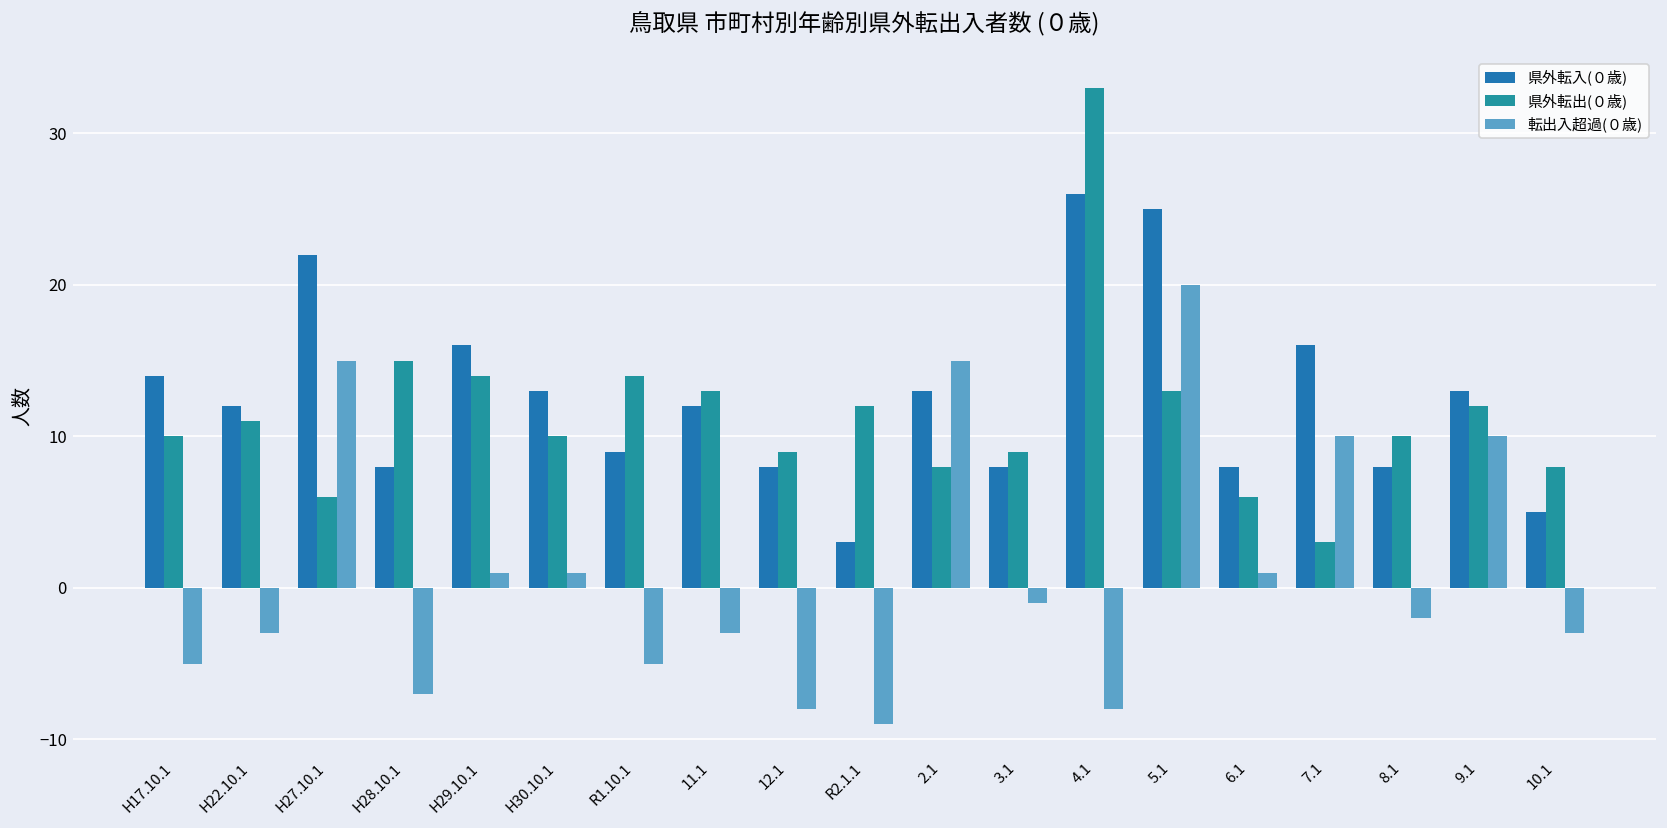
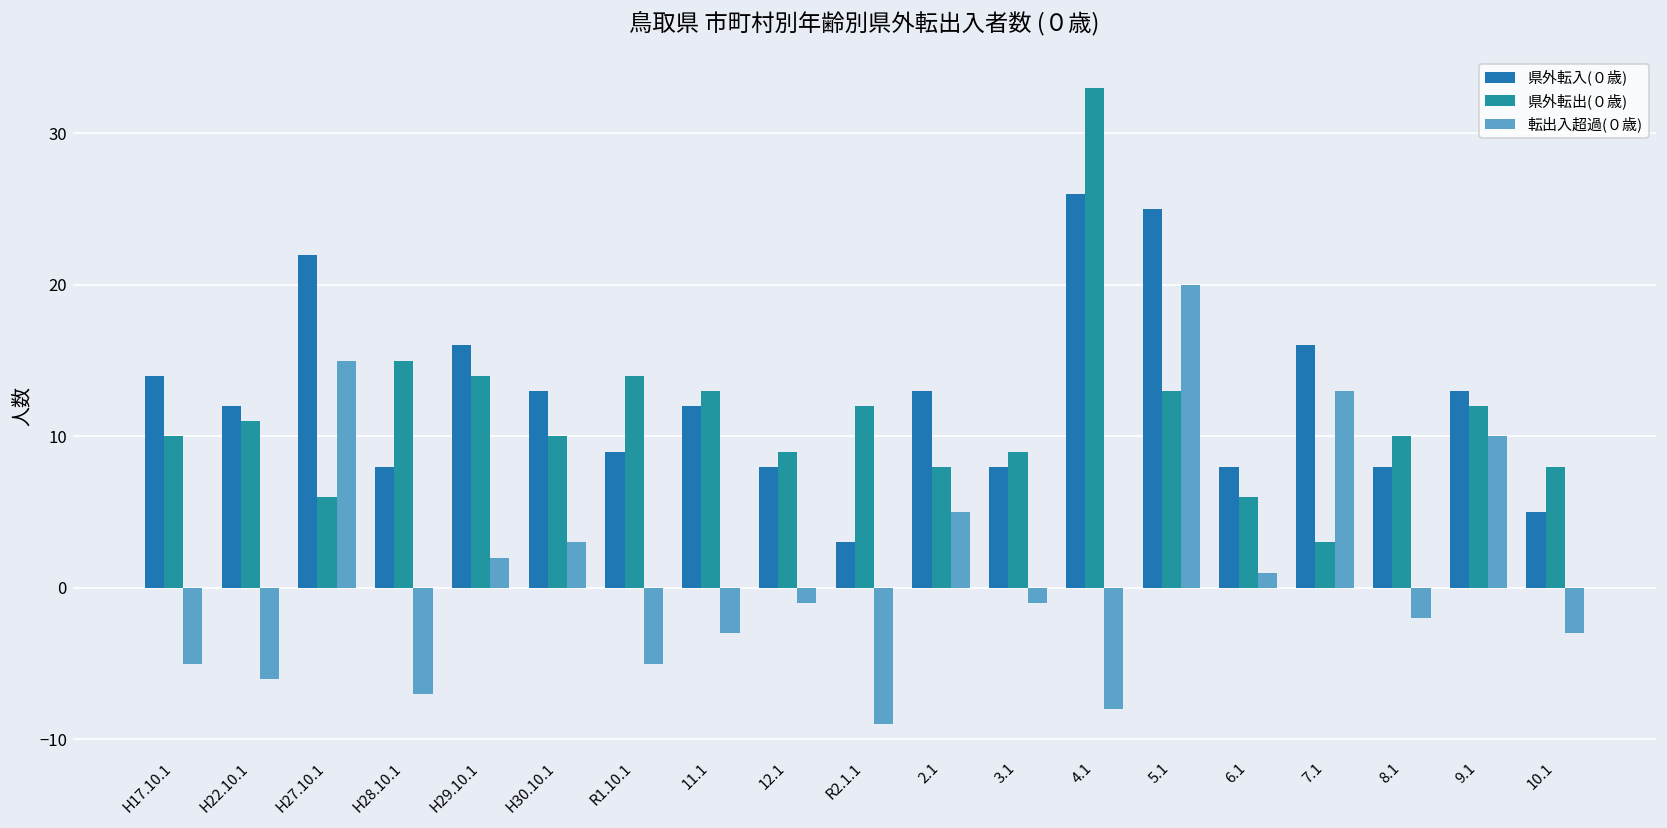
転出入超過(０歳), H22.10.1: -3 -> -6
転出入超過(０歳), H29.10.1: 1 -> 2
転出入超過(０歳), H30.10.1: 1 -> 3
転出入超過(０歳), 12.1: -8 -> -1
転出入超過(０歳), 2.1: 15 -> 5
転出入超過(０歳), 7.1: 10 -> 13
